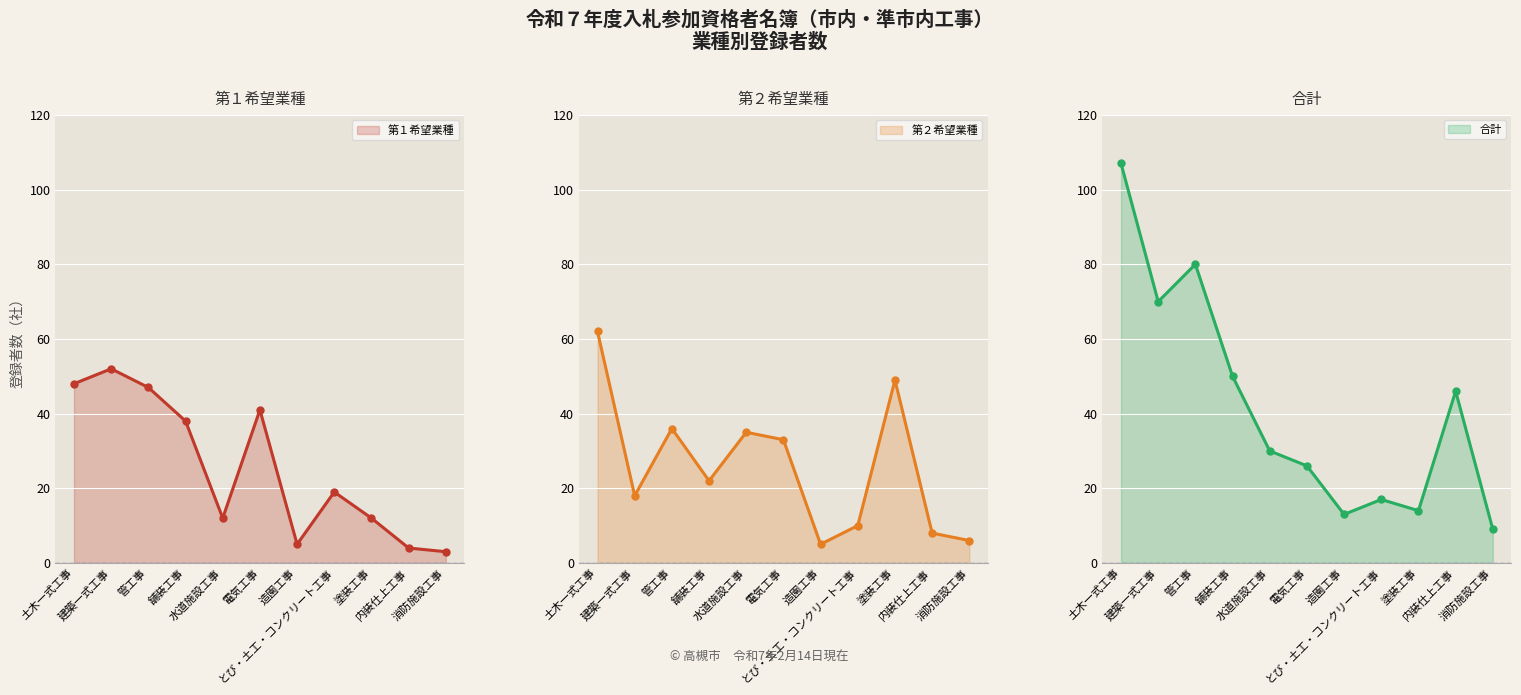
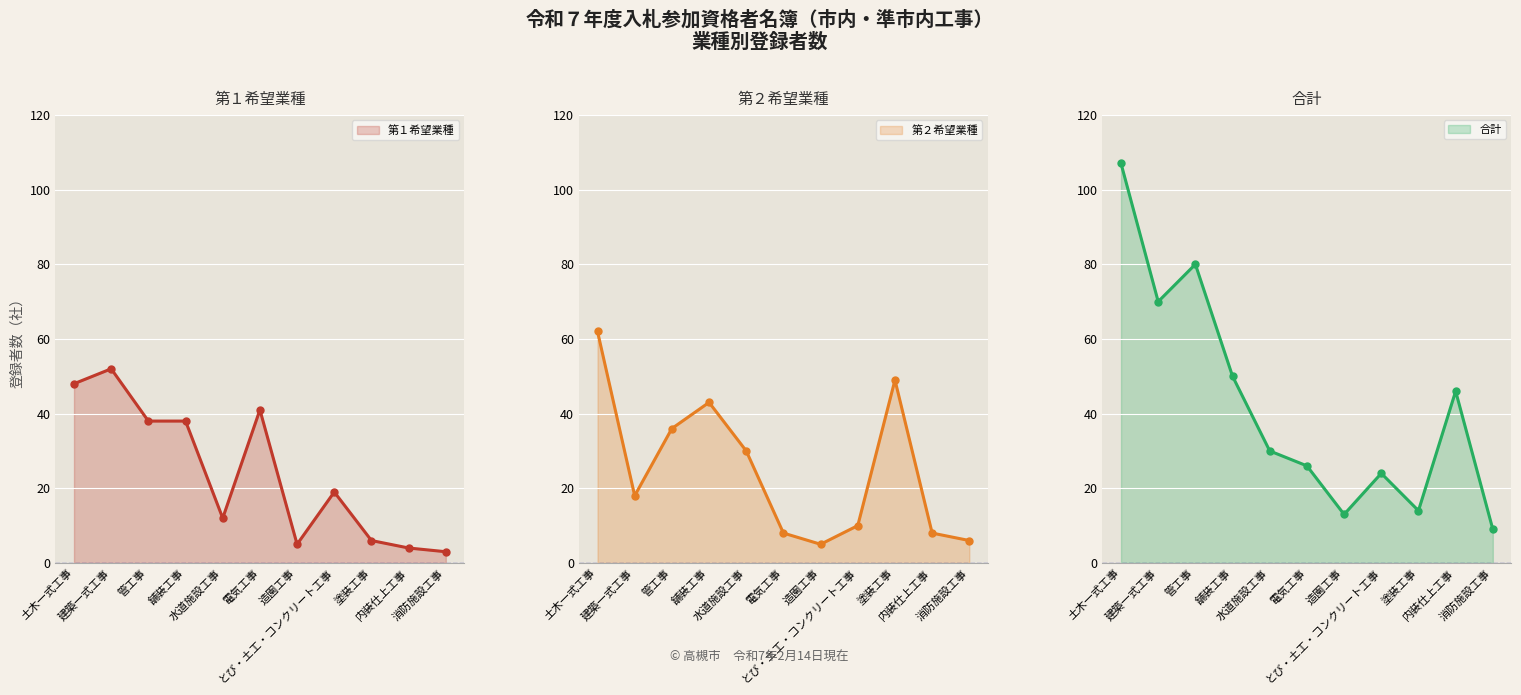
第１希望業種, 管工事: 47 -> 38
第１希望業種, 塗装工事: 12 -> 6
第２希望業種, 舗装工事: 22 -> 43
第２希望業種, 水道施設工事: 35 -> 30
第２希望業種, 電気工事: 33 -> 8
合計, とび・土工・コンクリート工事: 17 -> 24
